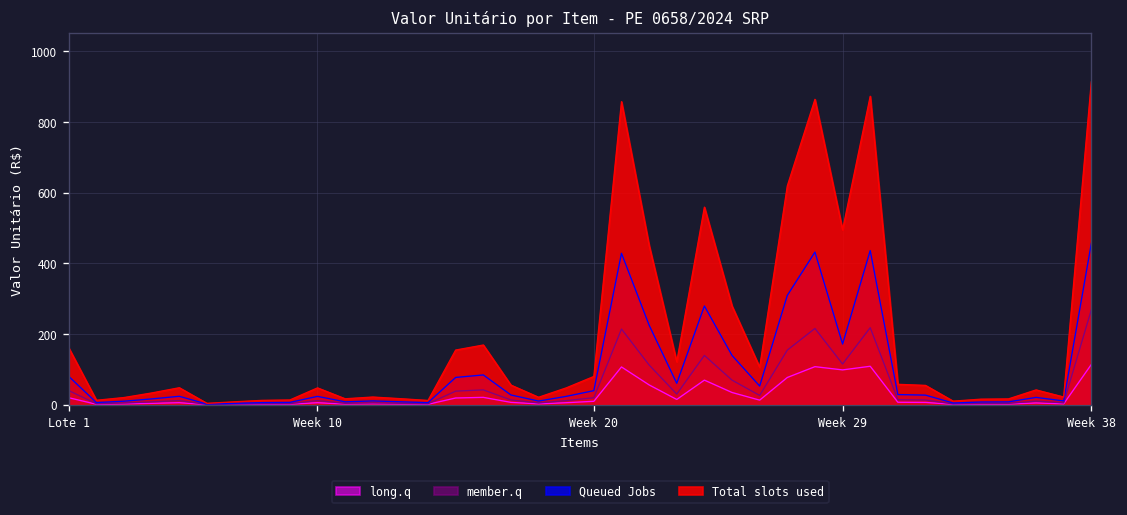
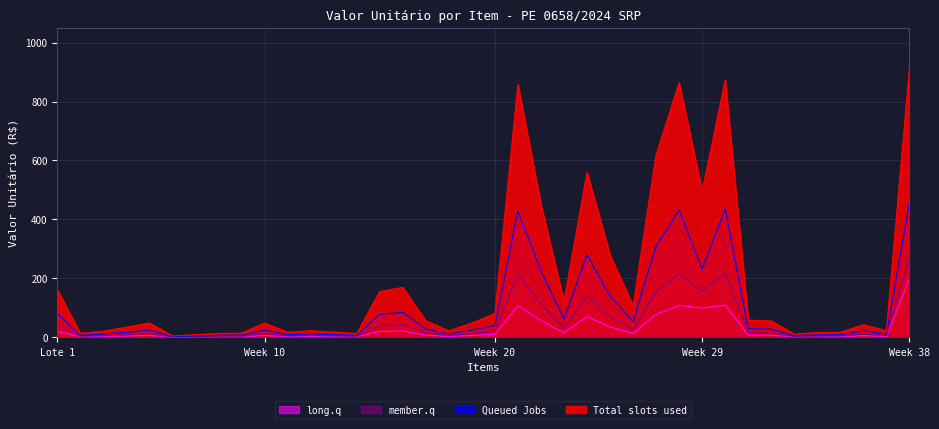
member.q, Week 29: 120 -> 160
Queued Jobs, Week 29: 170 -> 230
long.q, Week 38: 110 -> 200
